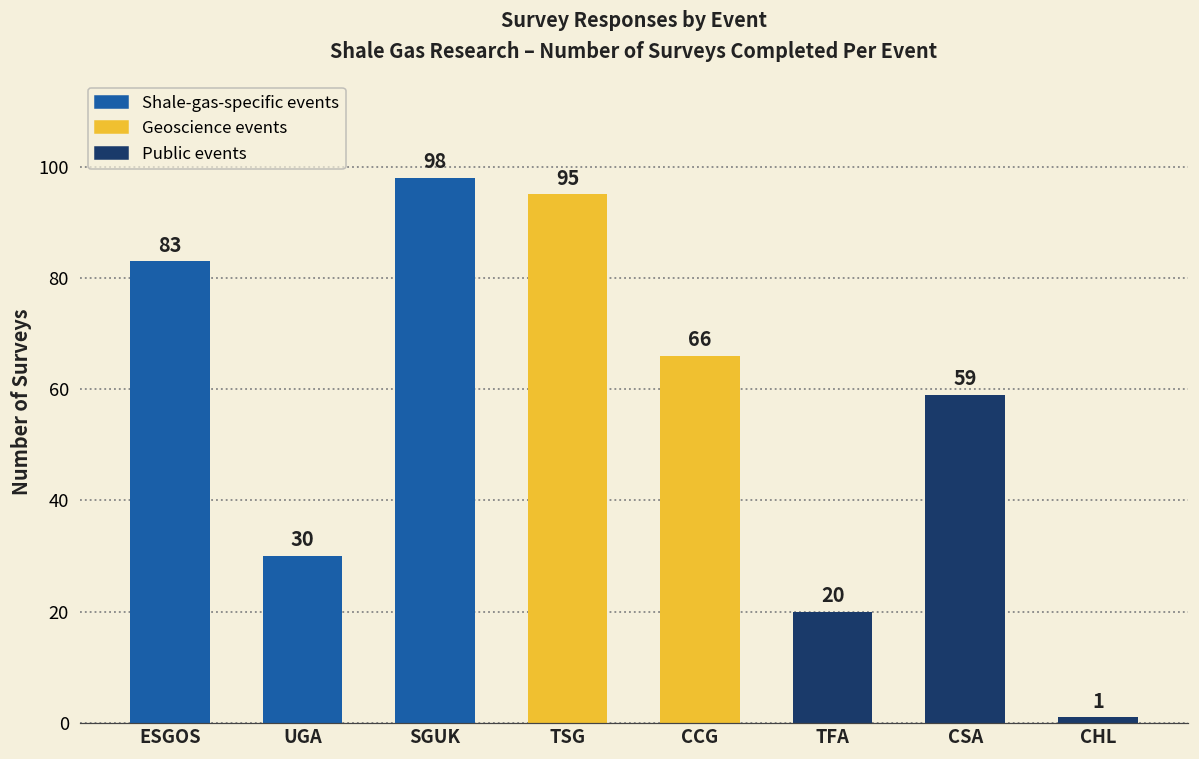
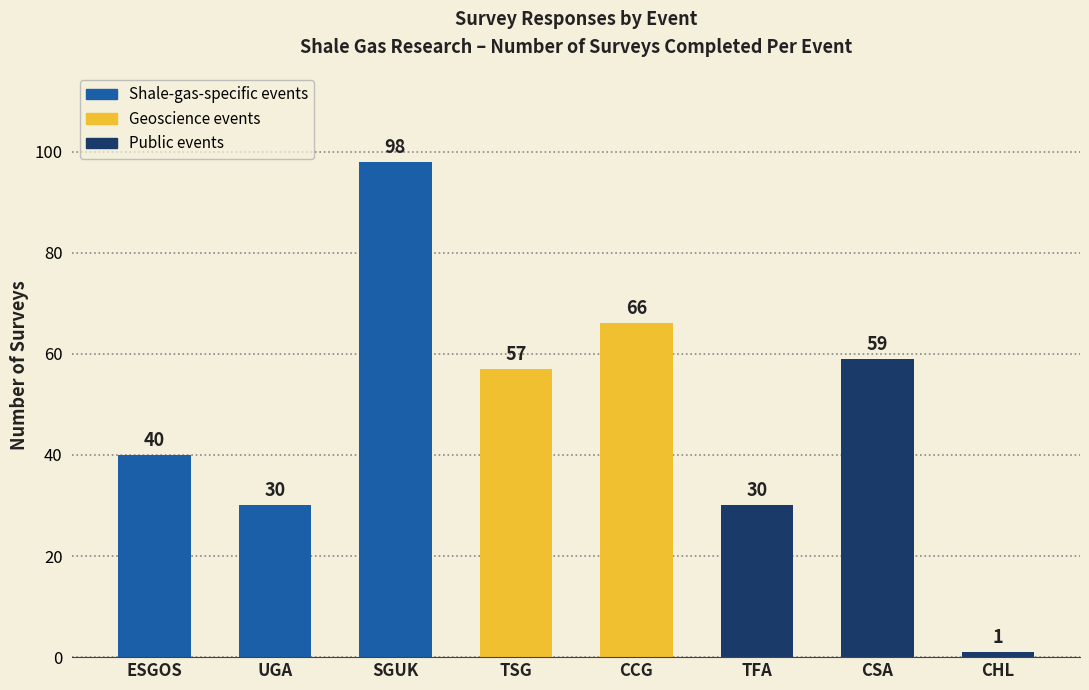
ESGOS: 83 -> 40
TSG: 95 -> 57
TFA: 20 -> 30
